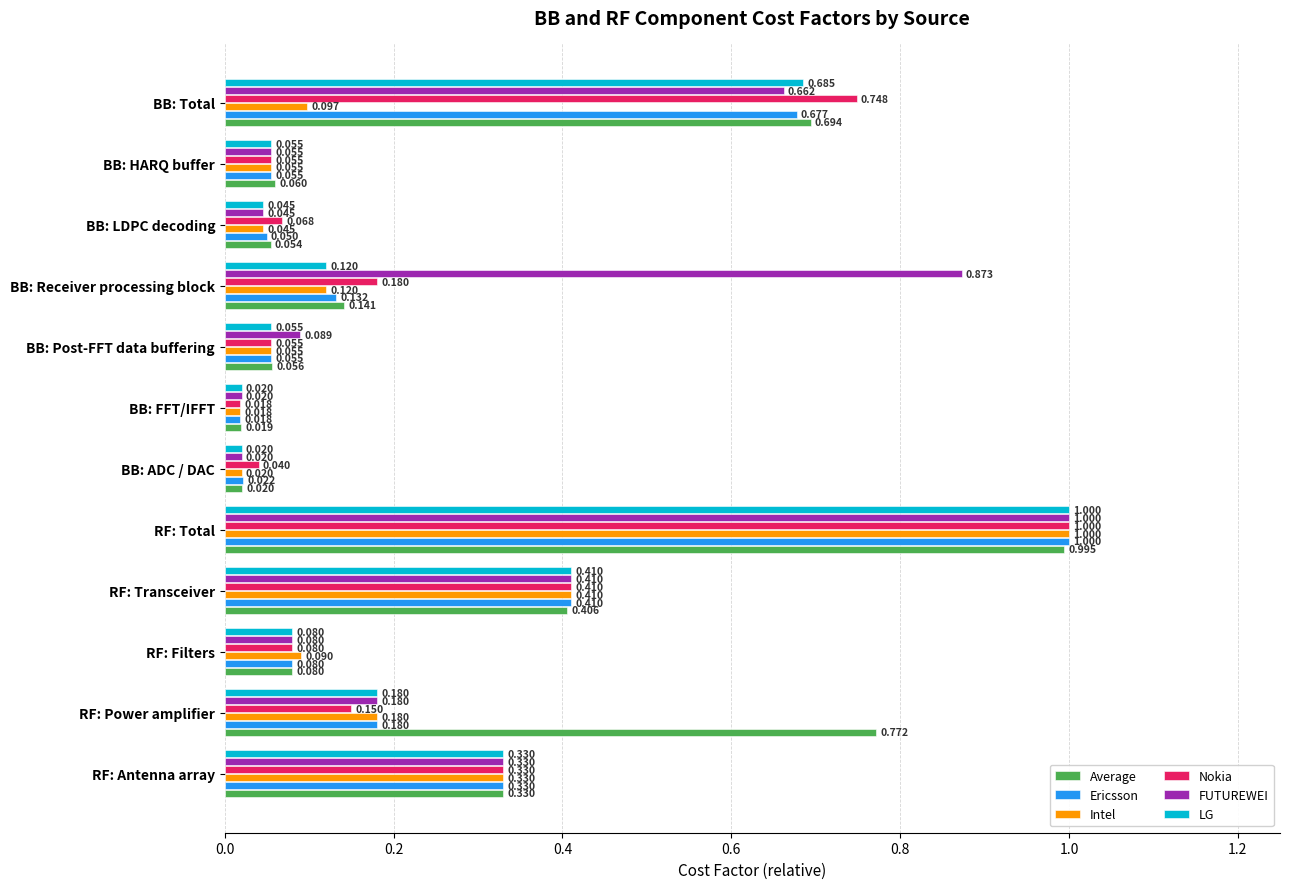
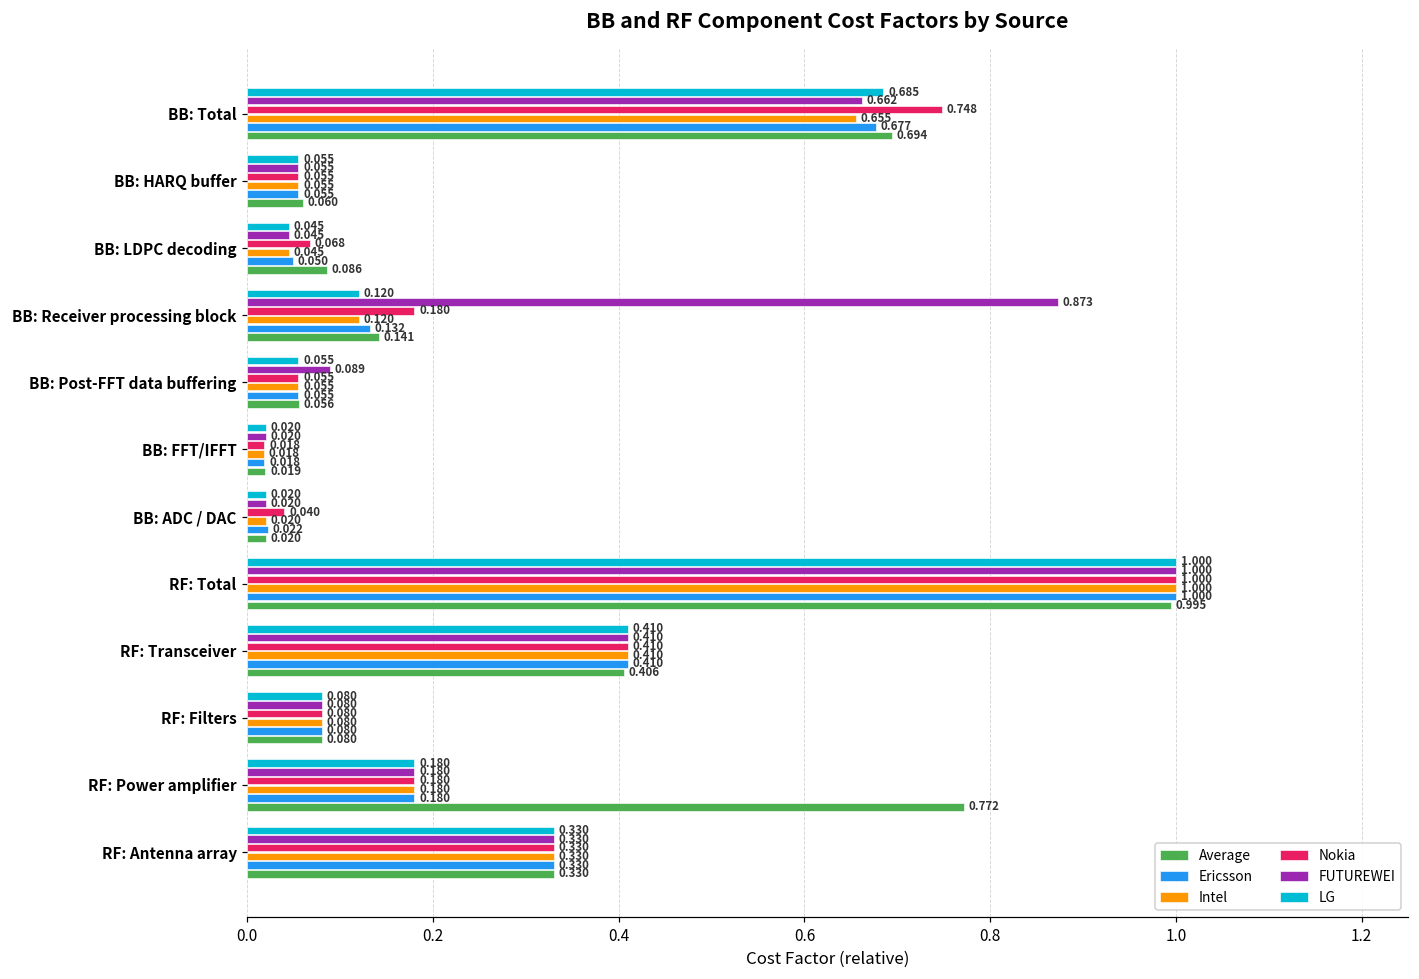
Intel, BB: Total: 0.097 -> 0.655
Average, BB: LDPC decoding: 0.054 -> 0.086
Intel, RF: Filters: 0.090 -> 0.080
Nokia, RF: Power amplifier: 0.150 -> 0.180
